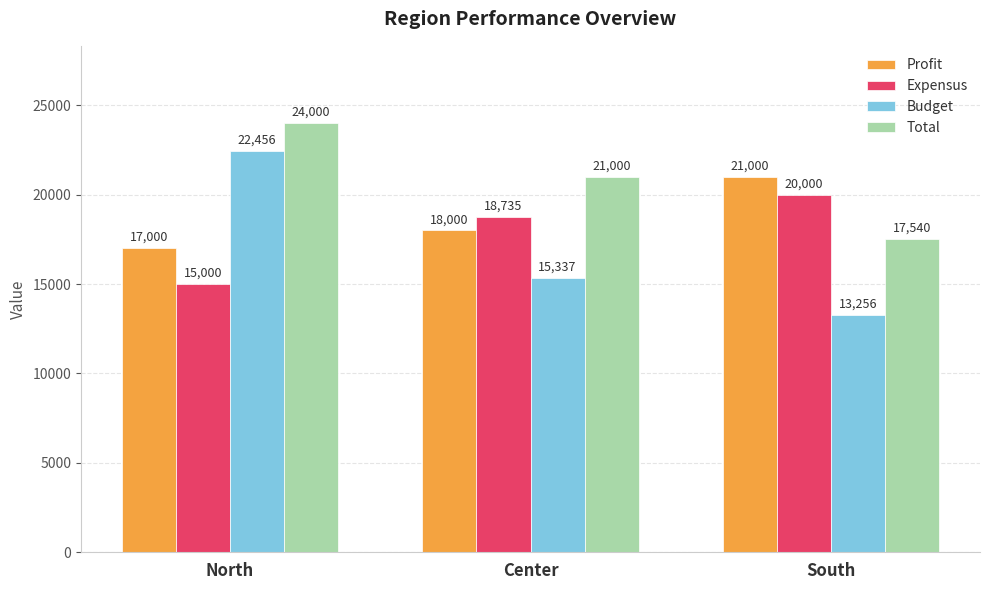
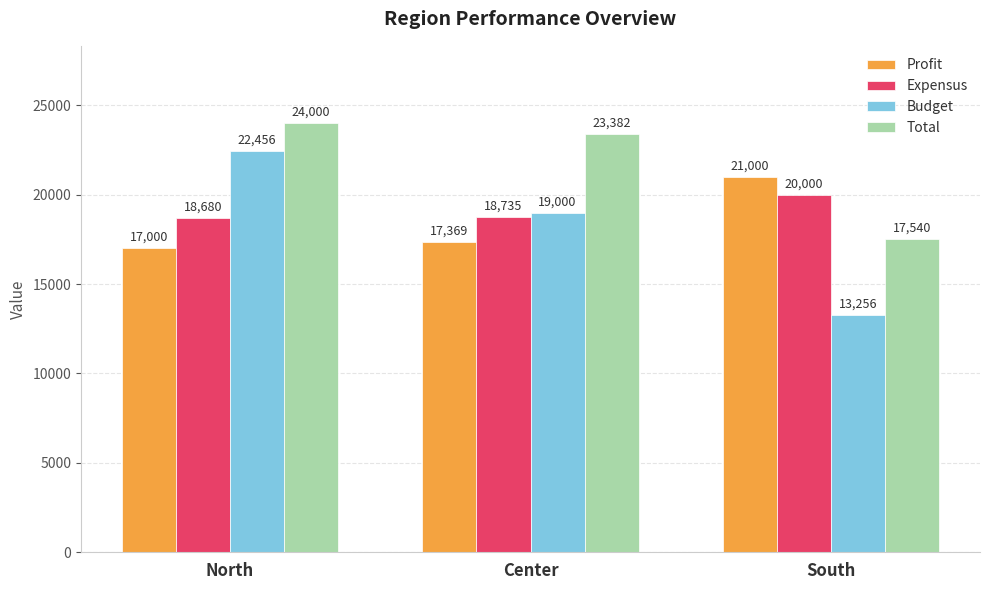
Expensus, North: 15,000 -> 18,680
Profit, Center: 18,000 -> 17,369
Budget, Center: 15,337 -> 19,000
Total, Center: 21,000 -> 23,382
